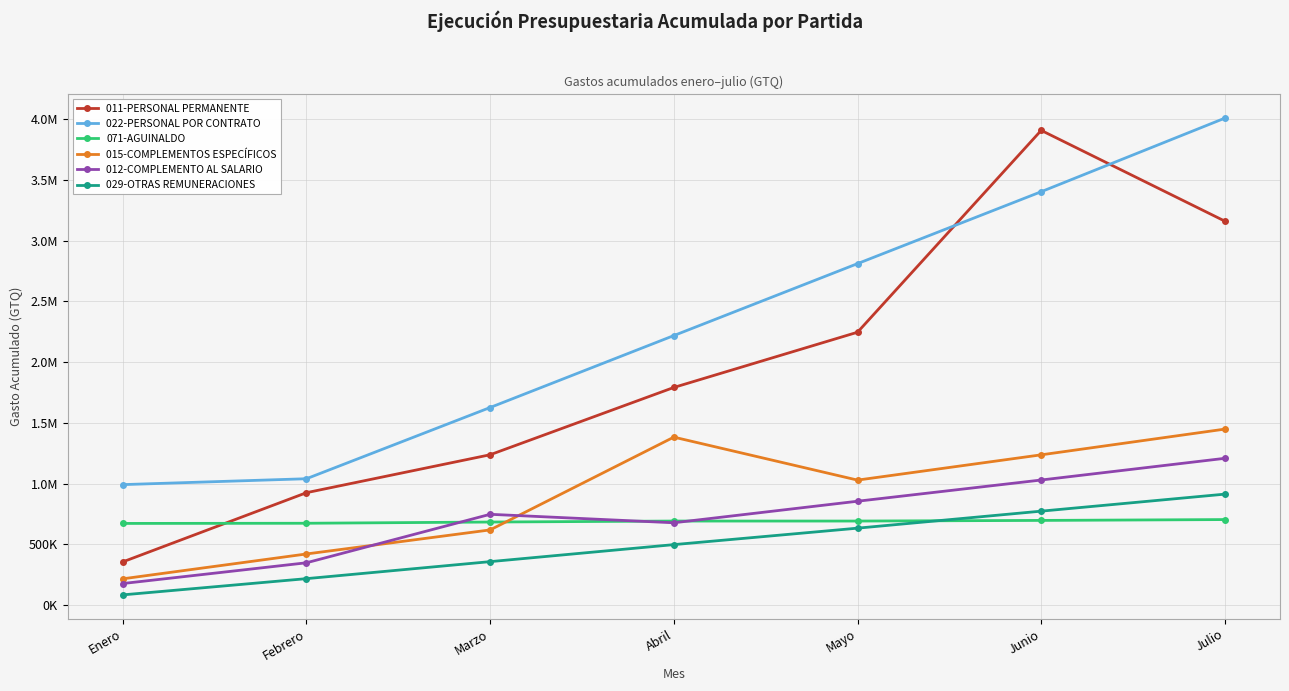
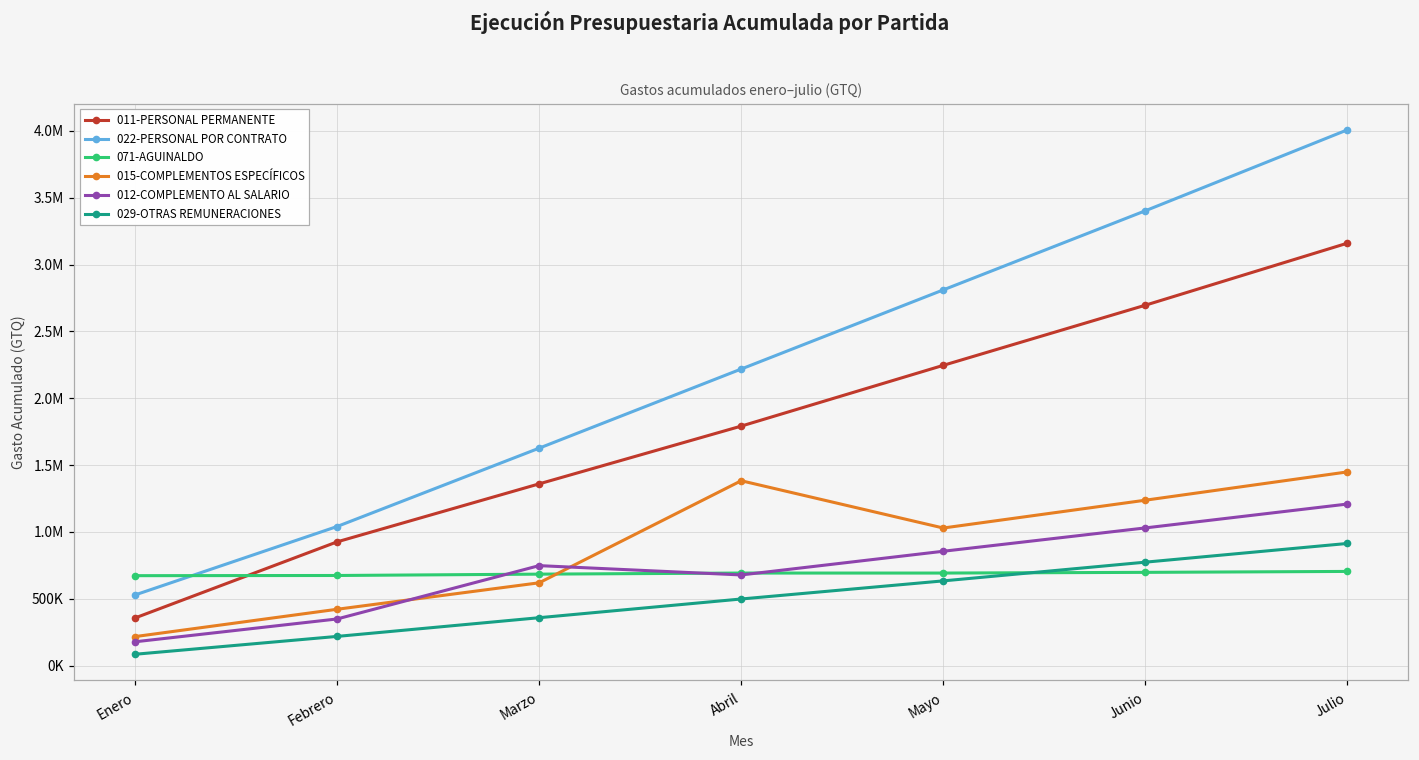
022-PERSONAL POR CONTRATO, Enero: 990000 -> 530000
011-PERSONAL PERMANENTE, Marzo: 1240000 -> 1360000
011-PERSONAL PERMANENTE, Junio: 3910000 -> 2700000
